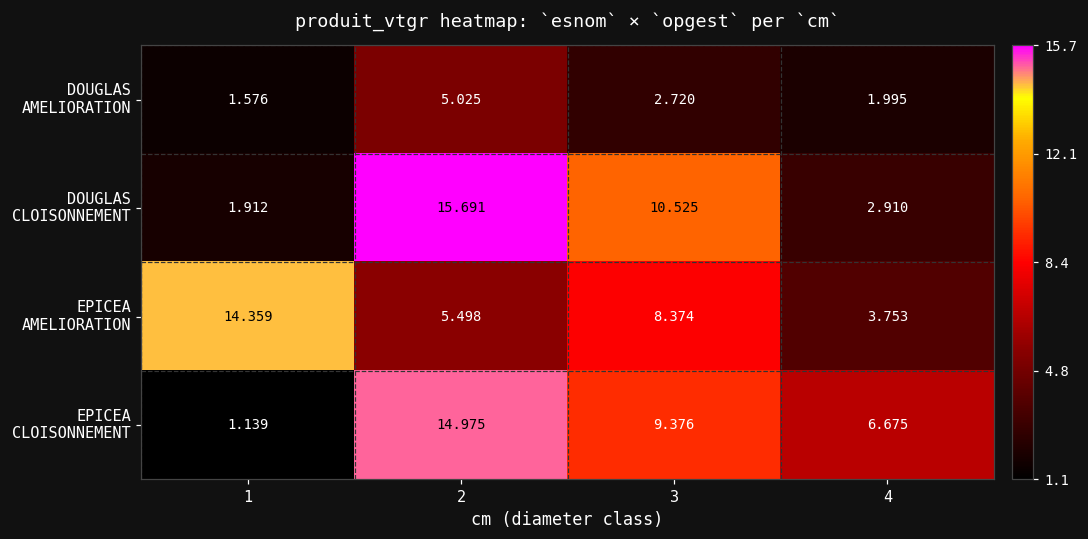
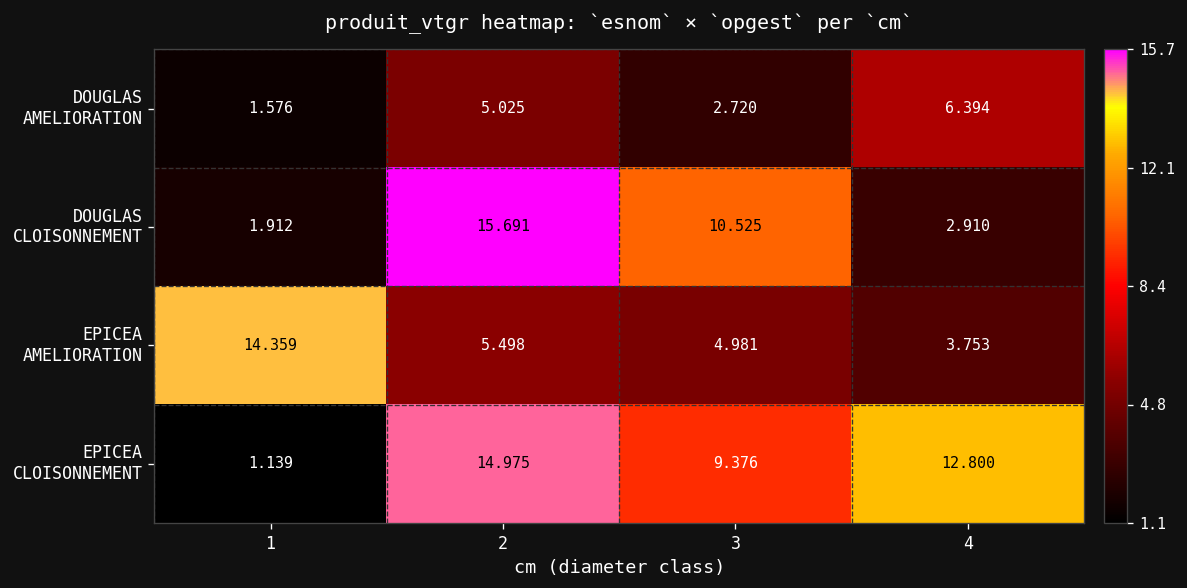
DOUGLAS AMELIORATION, 4: 1.995 -> 6.394
EPICEA AMELIORATION, 3: 8.374 -> 4.981
EPICEA CLOISONNEMENT, 4: 6.675 -> 12.800
